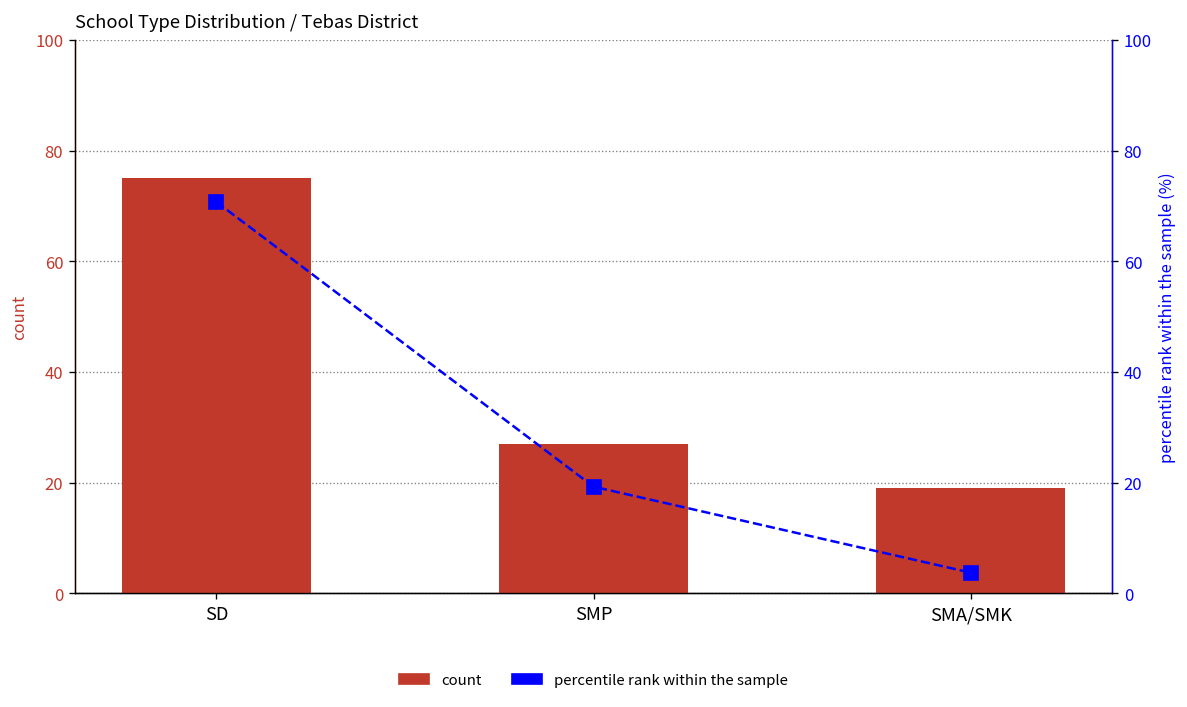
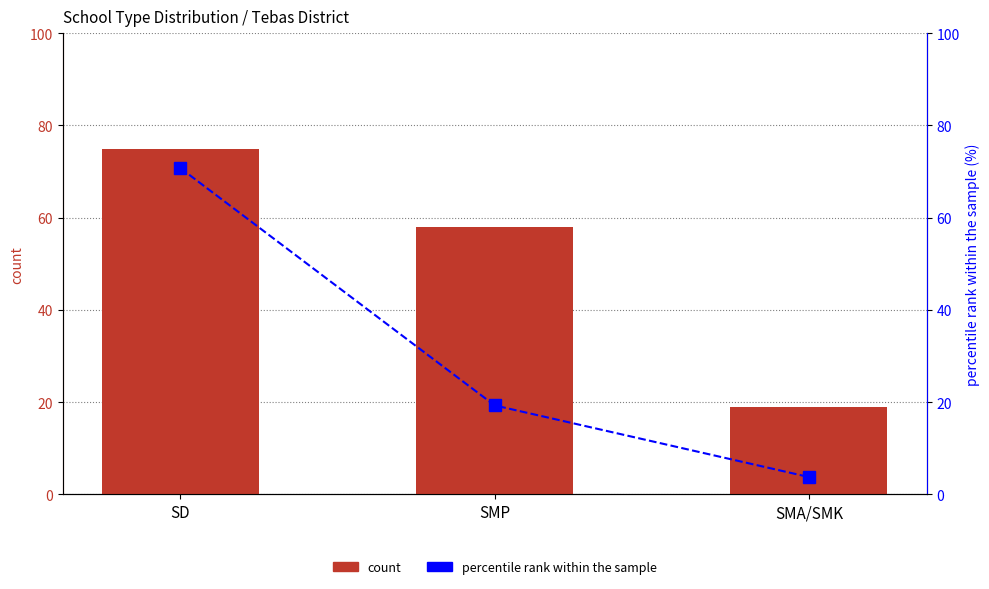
count, SMP: 27 -> 58
